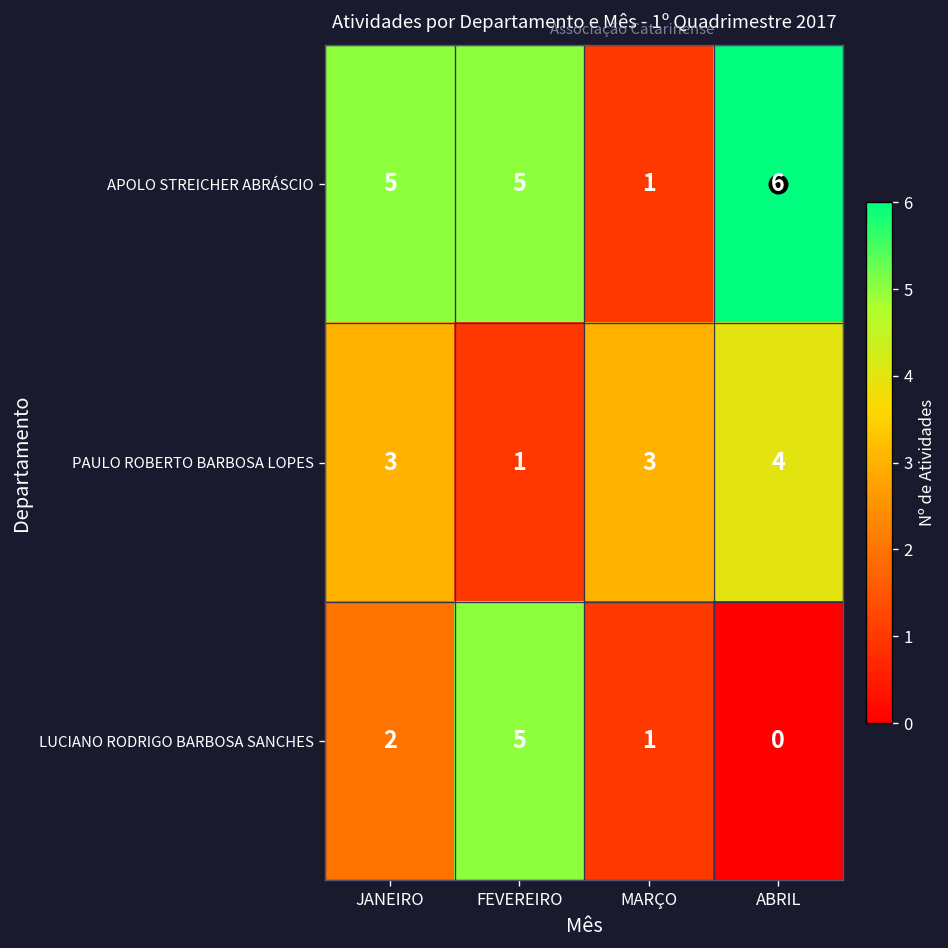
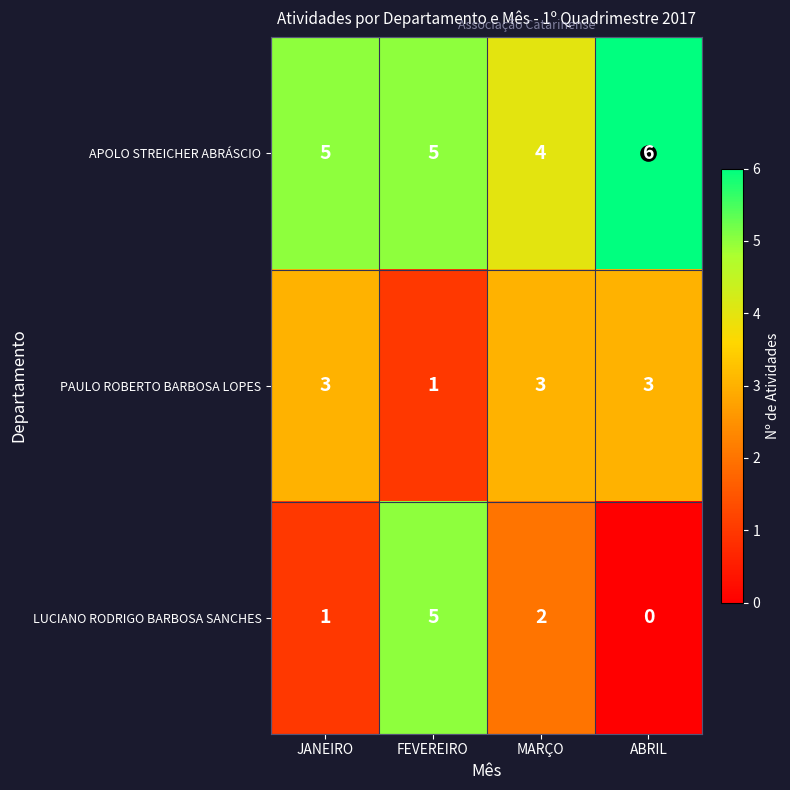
APOLO STREICHER ABRÁSCIO, MARÇO: 1 -> 4
PAULO ROBERTO BARBOSA LOPES, ABRIL: 4 -> 3
LUCIANO RODRIGO BARBOSA SANCHES, JANEIRO: 2 -> 1
LUCIANO RODRIGO BARBOSA SANCHES, MARÇO: 1 -> 2
